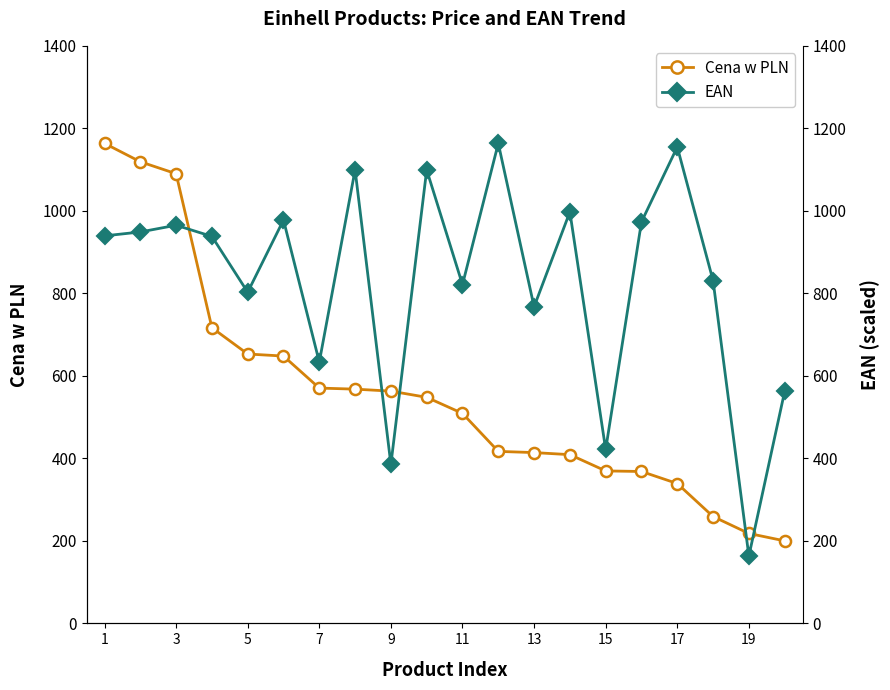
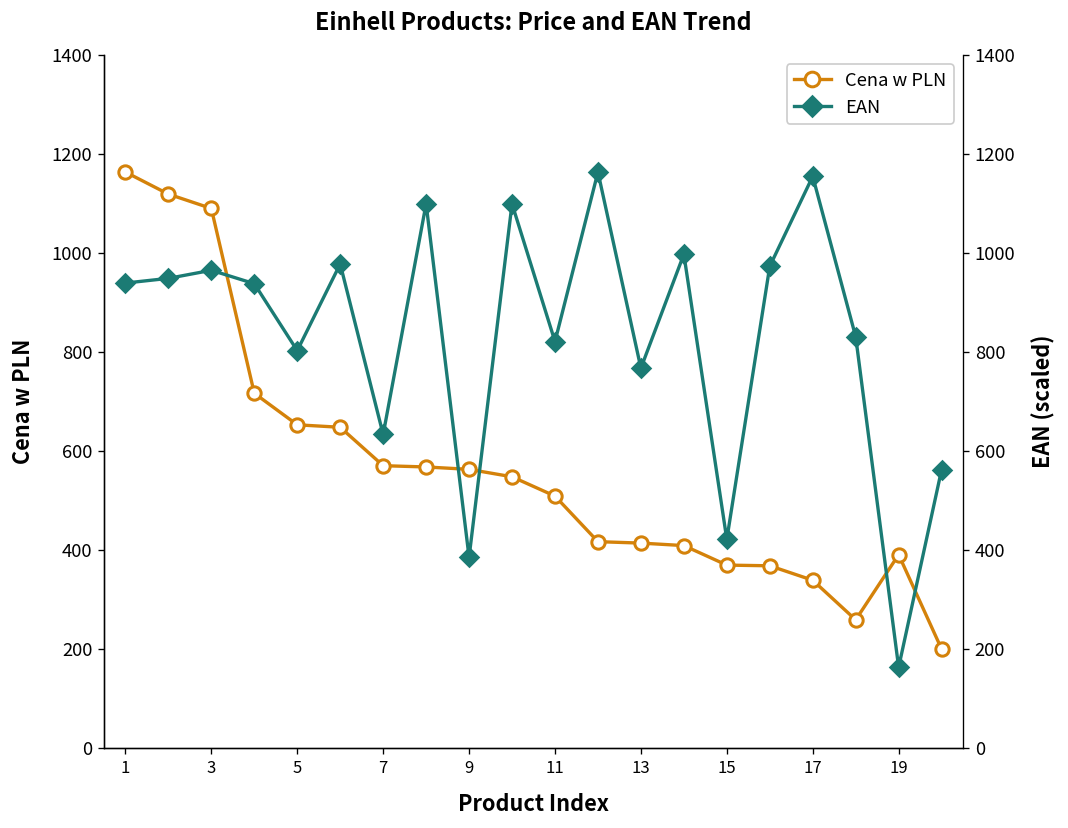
Cena w PLN, 19: 220 -> 390
